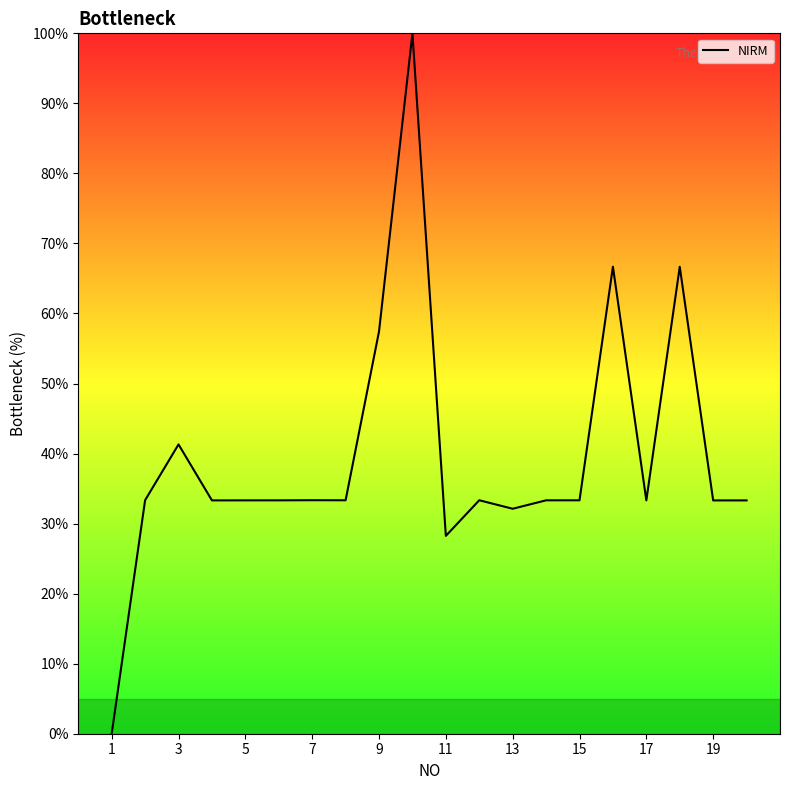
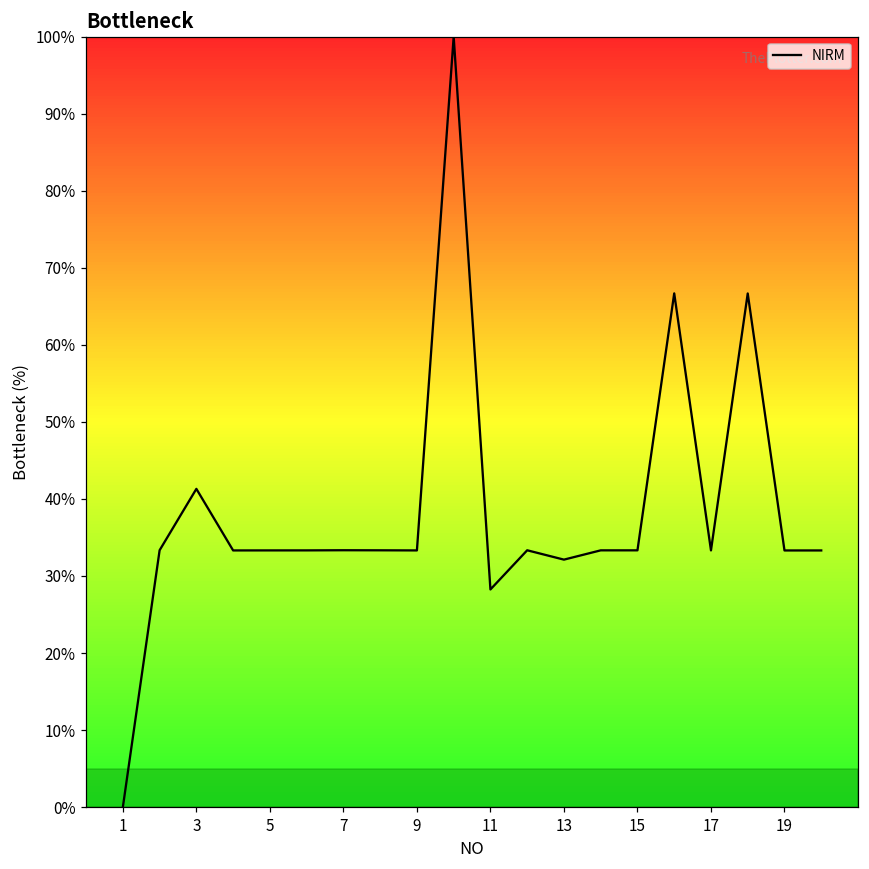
9: 57% -> 33%
